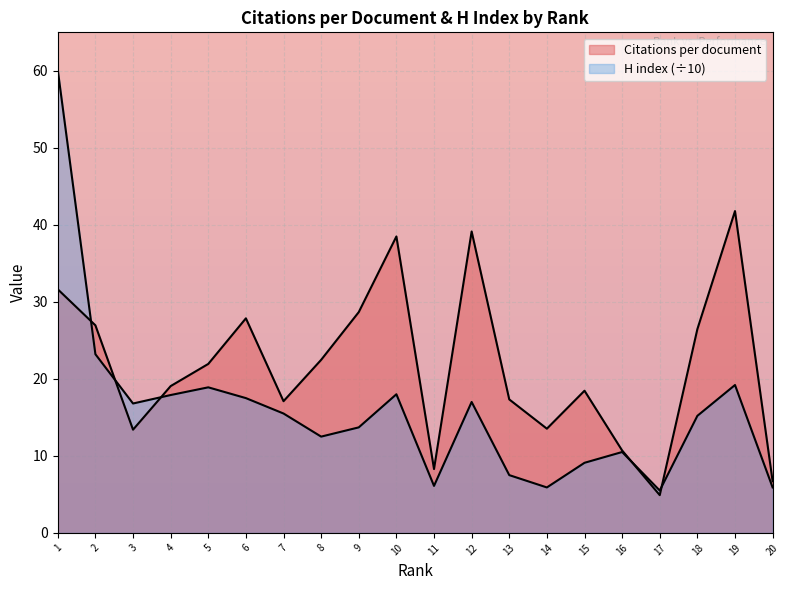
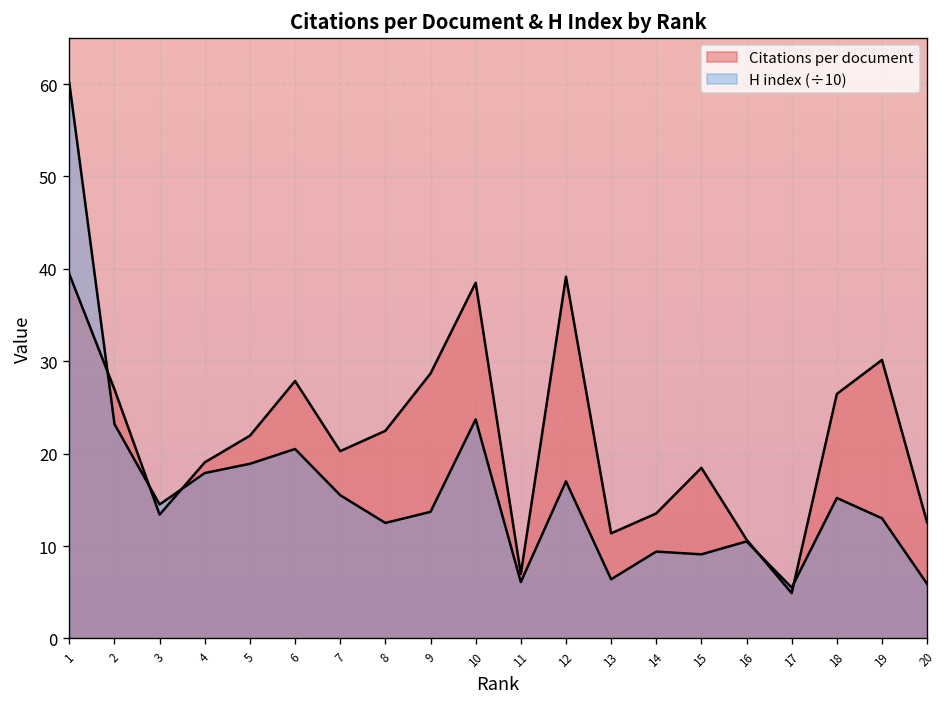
Citations per document, 1: 32 -> 39
H index (÷10), 3: 17 -> 15
H index (÷10), 6: 18 -> 21
Citations per document, 7: 17 -> 20
H index (÷10), 10: 18 -> 24
Citations per document, 11: 8 -> 7
Citations per document, 13: 17 -> 11
H index (÷10), 13: 8 -> 6
H index (÷10), 14: 6 -> 9
Citations per document, 19: 42 -> 30
H index (÷10), 19: 19 -> 13
Citations per document, 20: 7 -> 13
